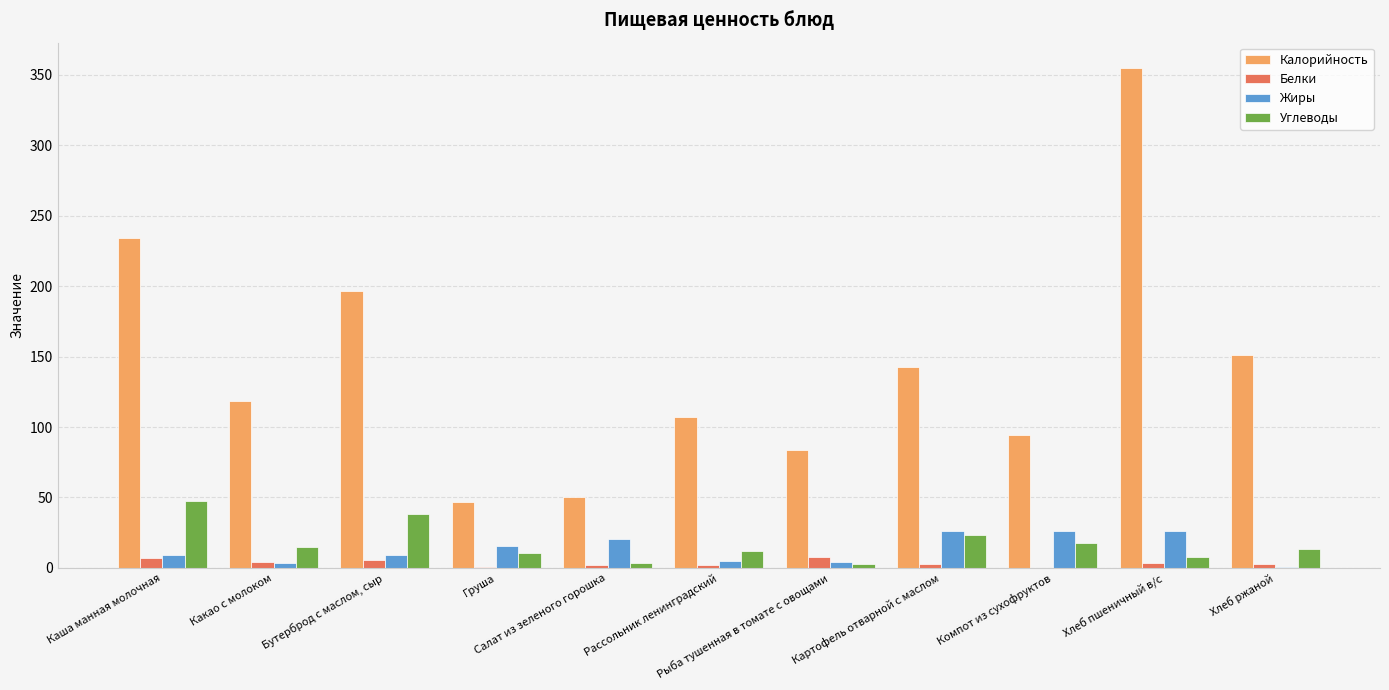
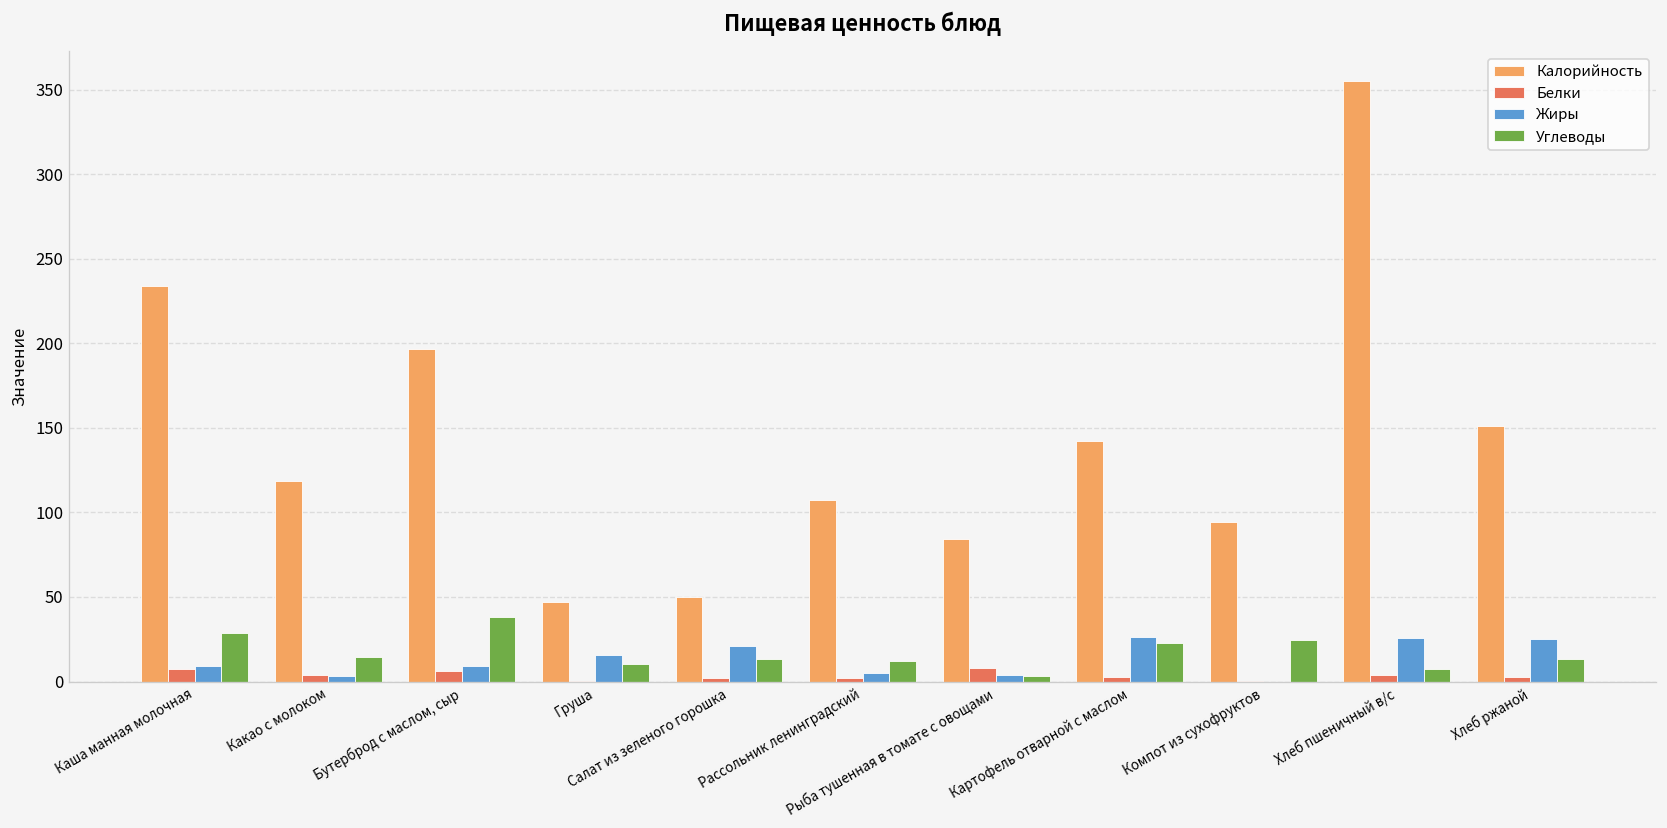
Углеводы, Каша манная молочная: 47 -> 28
Углеводы, Салат из зеленого горошка: 4 -> 13
Жиры, Компот из сухофруктов: 26 -> 0
Углеводы, Компот из сухофруктов: 17 -> 25
Жиры, Хлеб ржаной: 0 -> 25
